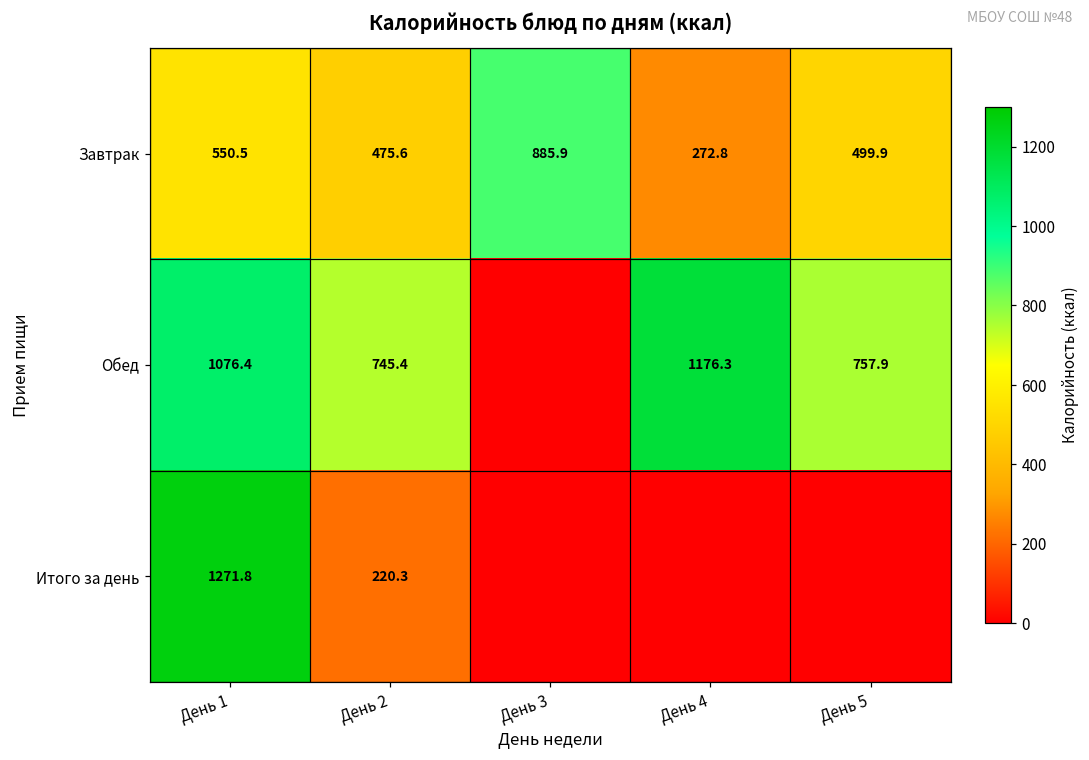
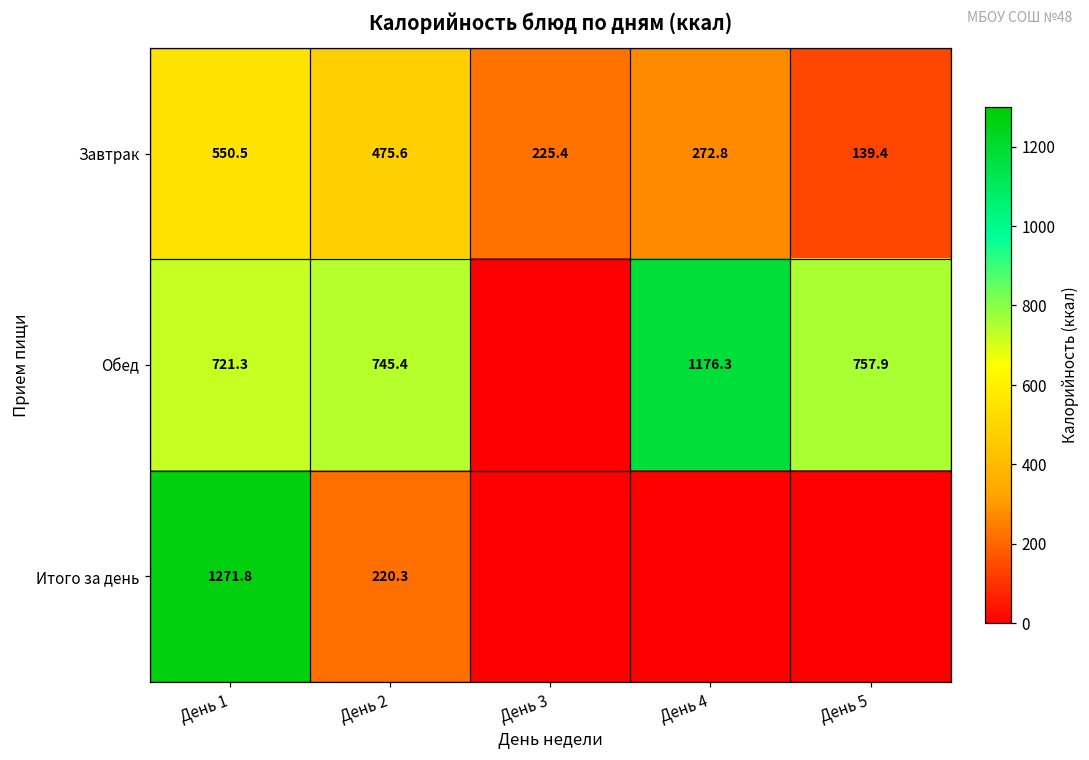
Завтрак, День 3: 885.9 -> 225.4
Завтрак, День 5: 499.9 -> 139.4
Обед, День 1: 1076.4 -> 721.3
